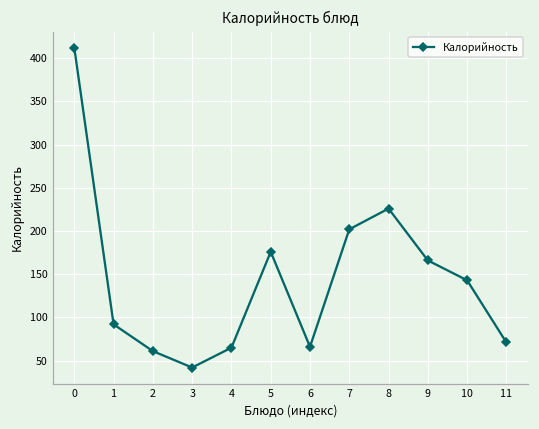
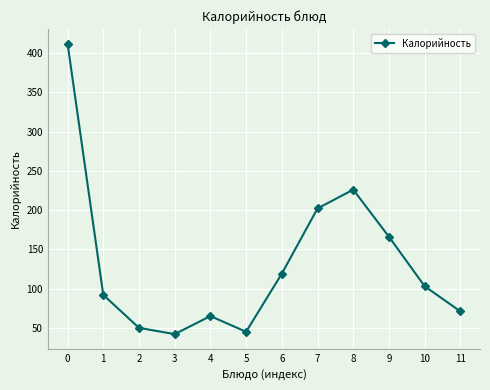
2: 60 -> 50
5: 180 -> 50
6: 70 -> 120
10: 140 -> 100
